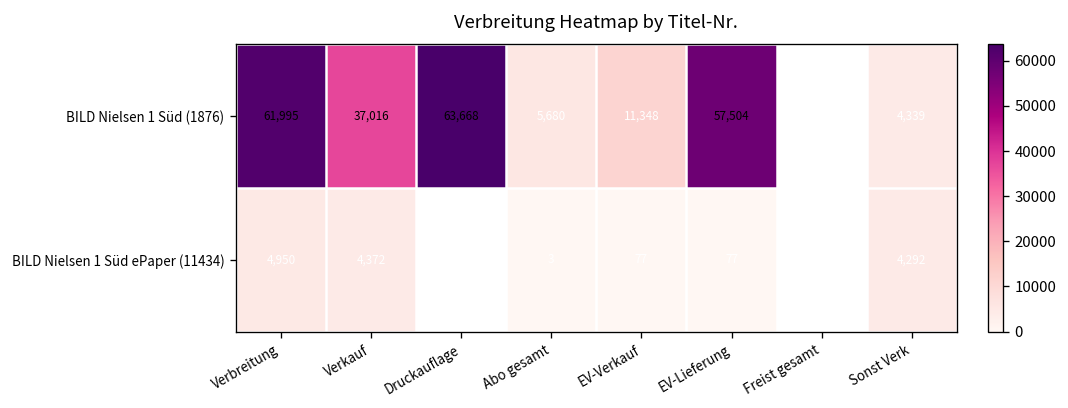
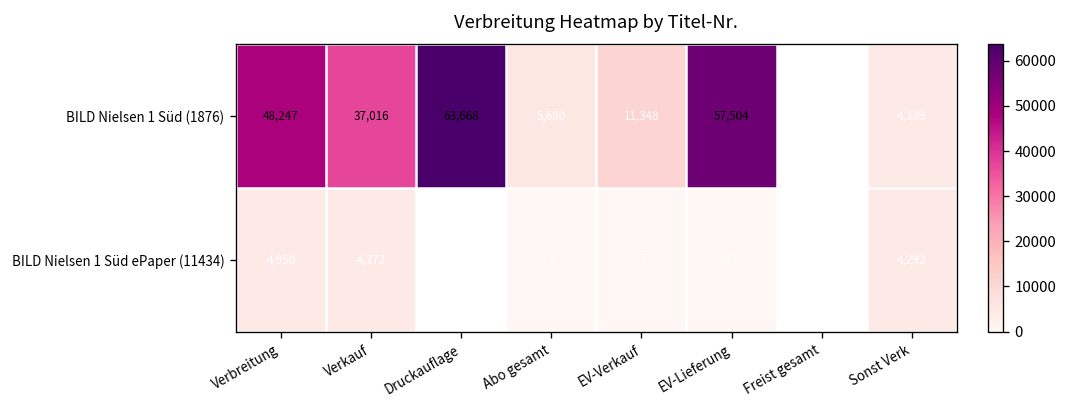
BILD Nielsen 1 Süd (1876), Verbreitung: 61,995 -> 48,247
